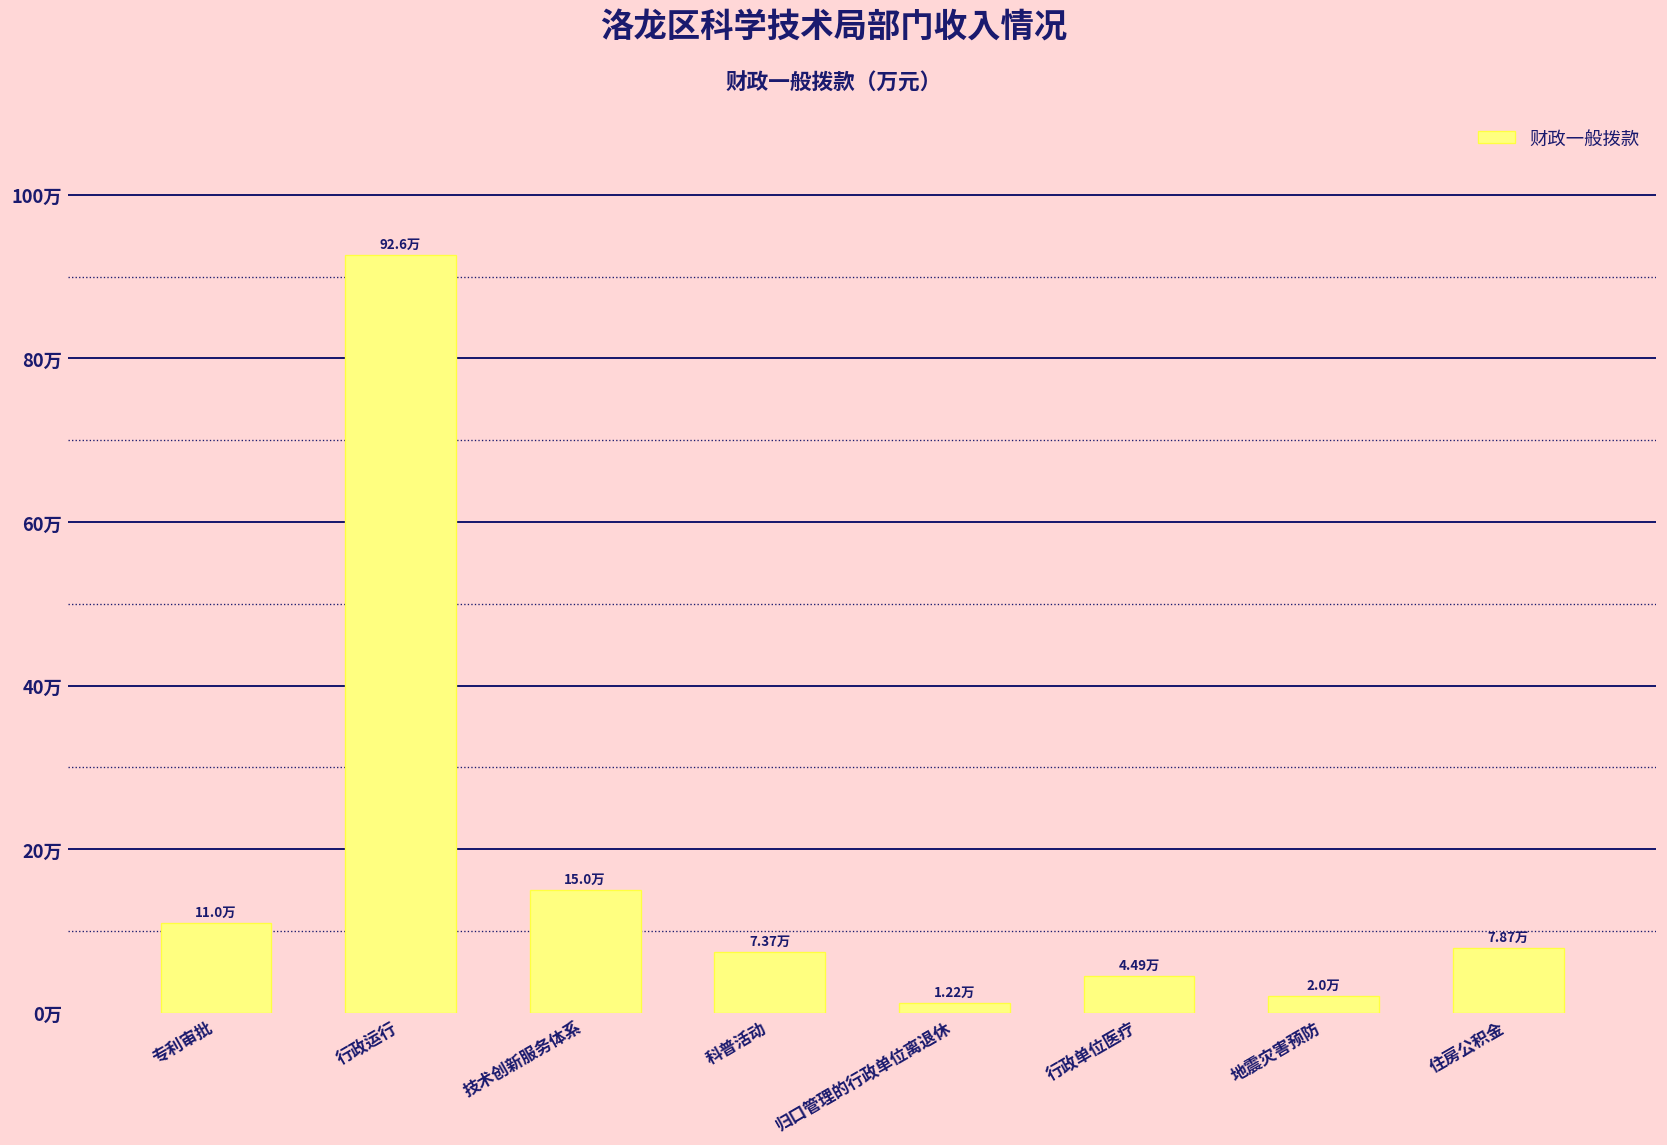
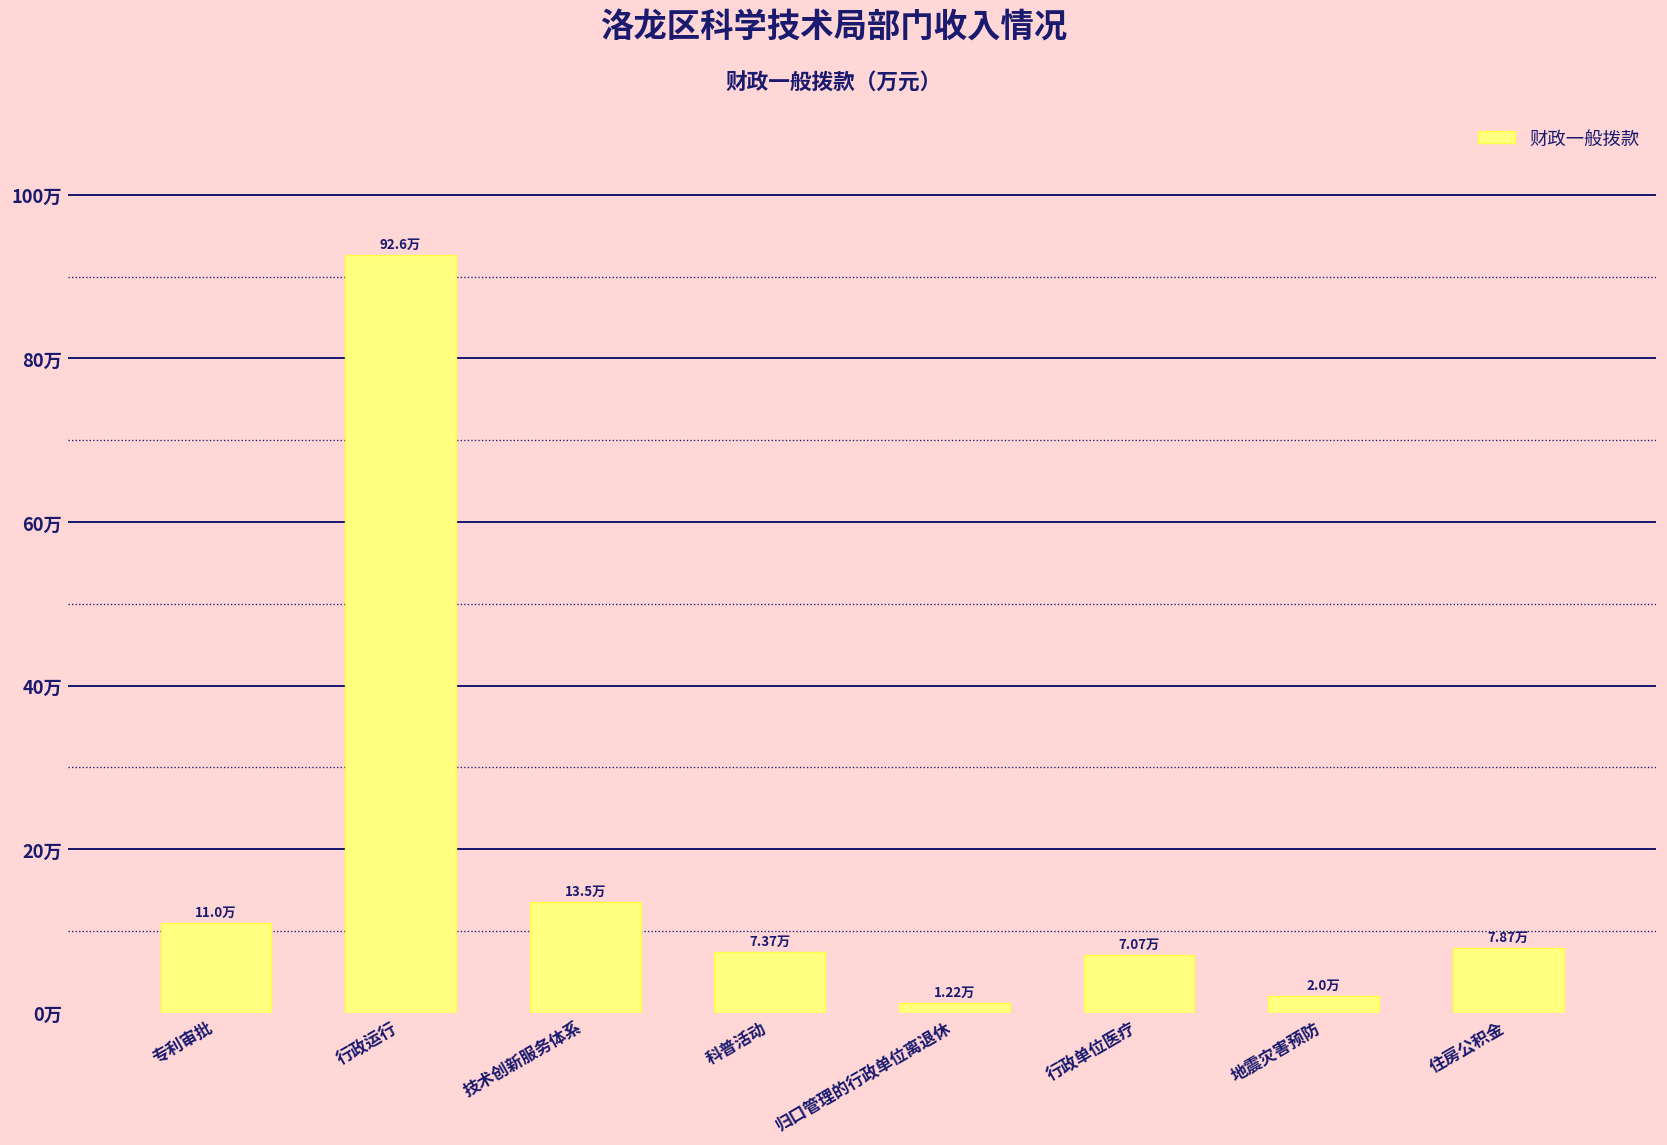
技术创新服务体系: 15.0万 -> 13.5万
行政单位医疗: 4.49万 -> 7.07万
